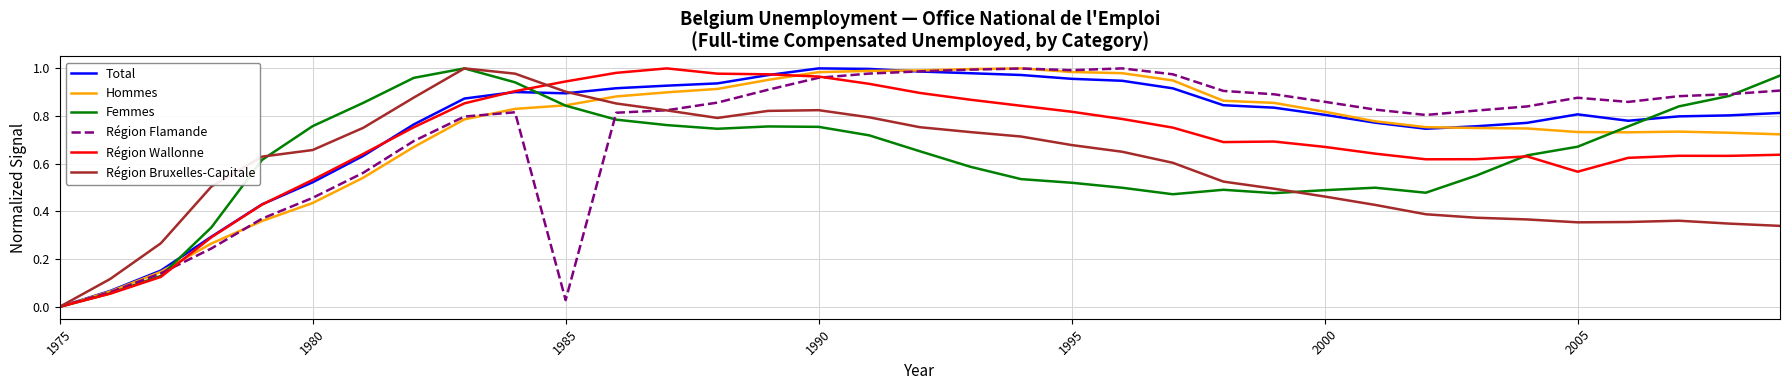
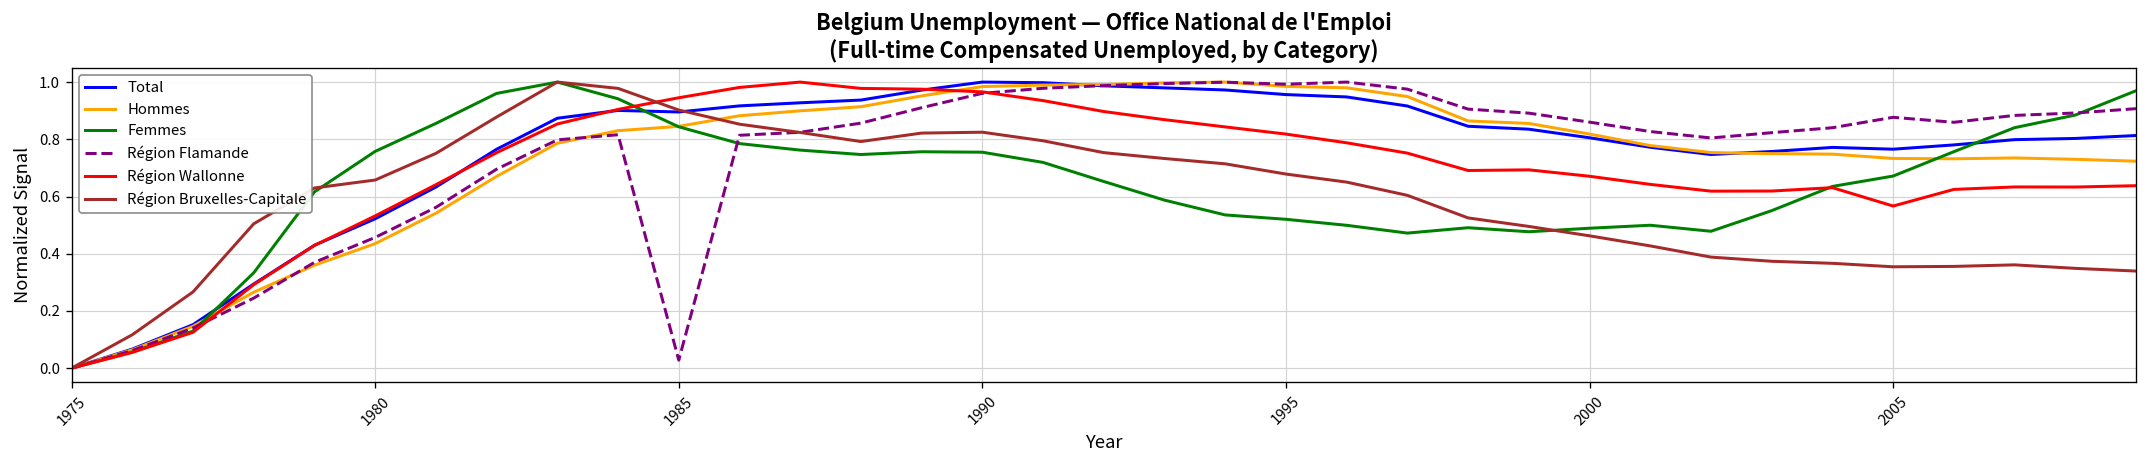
Total, 2005: 0.81 -> 0.77
